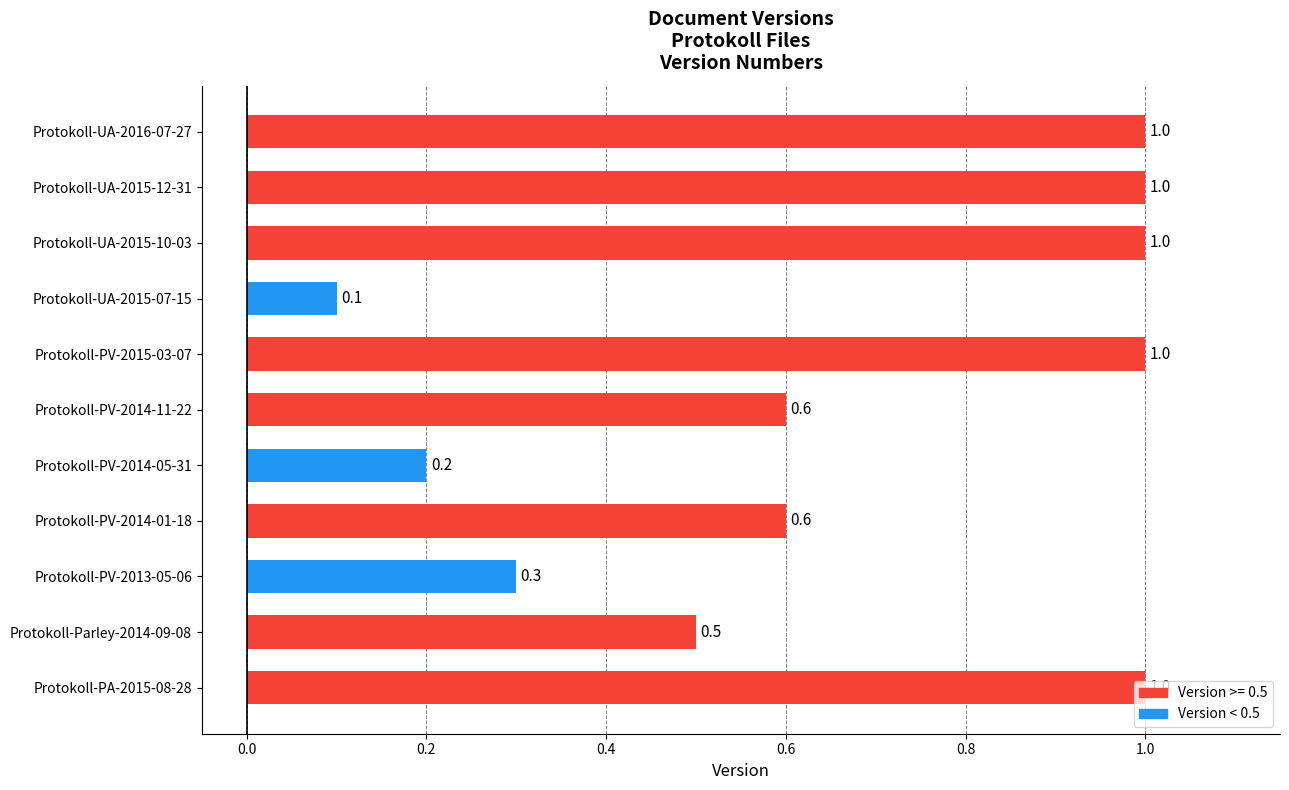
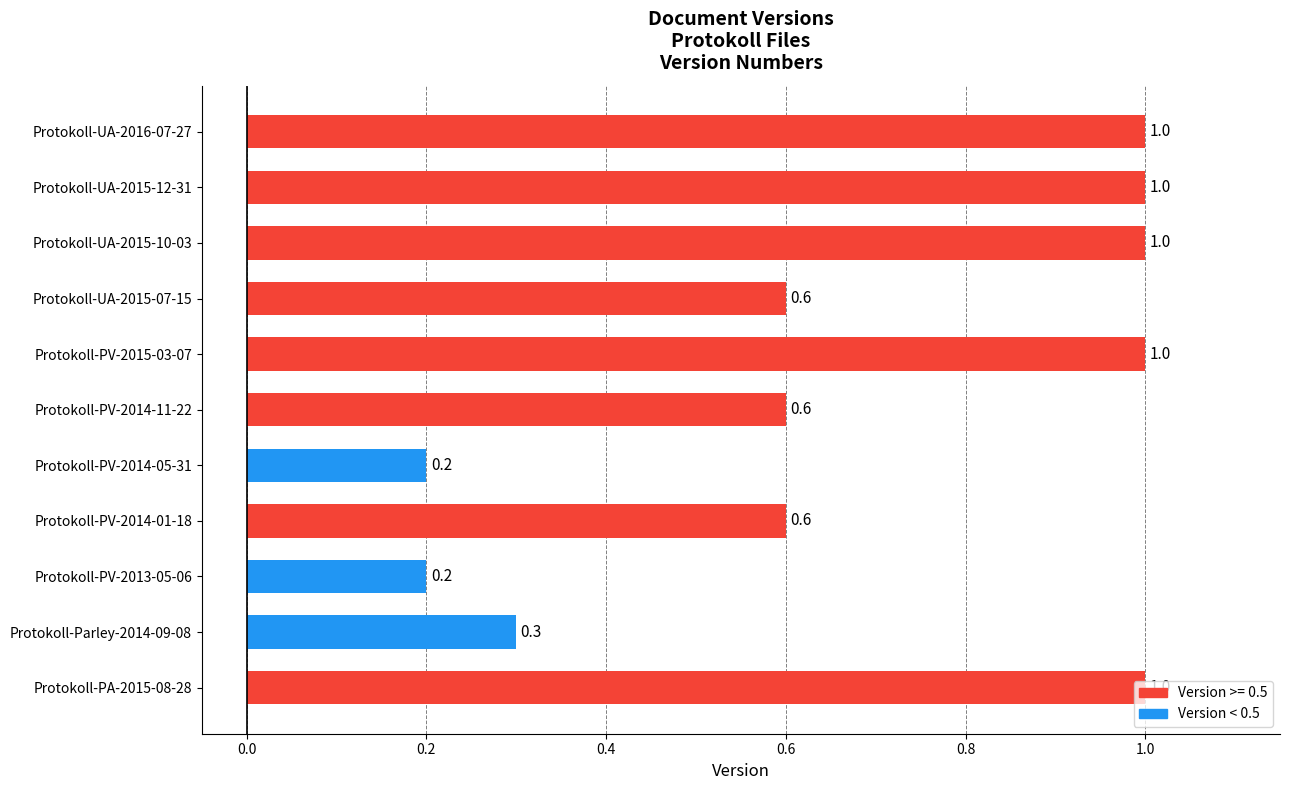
Protokoll-UA-2015-07-15: 0.1 -> 0.6
Protokoll-PV-2013-05-06: 0.3 -> 0.2
Protokoll-Parley-2014-09-08: 0.5 -> 0.3
